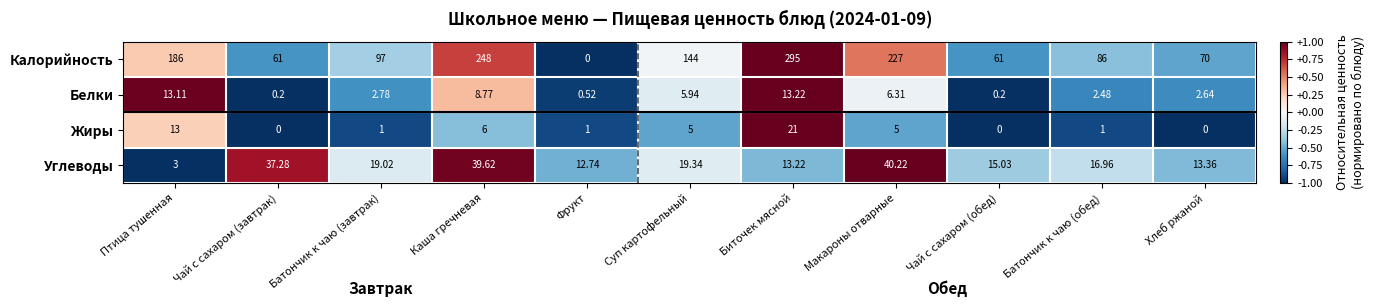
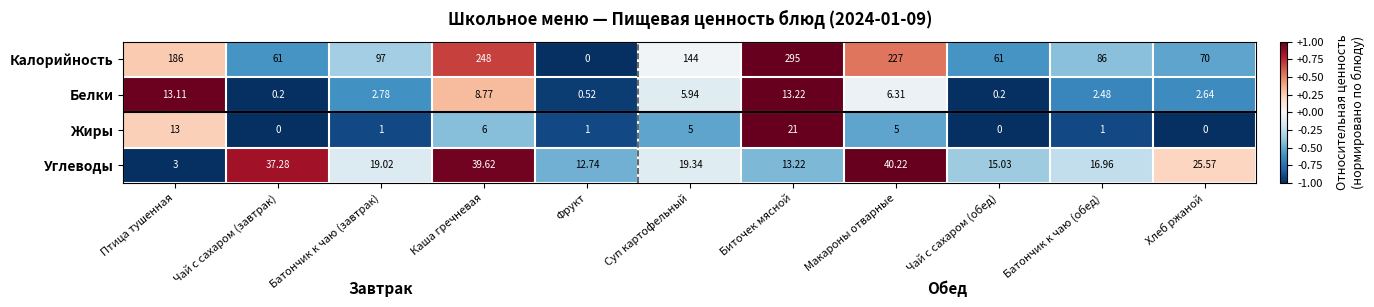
Углеводы, Хлеб ржаной: 13.36 -> 25.57
